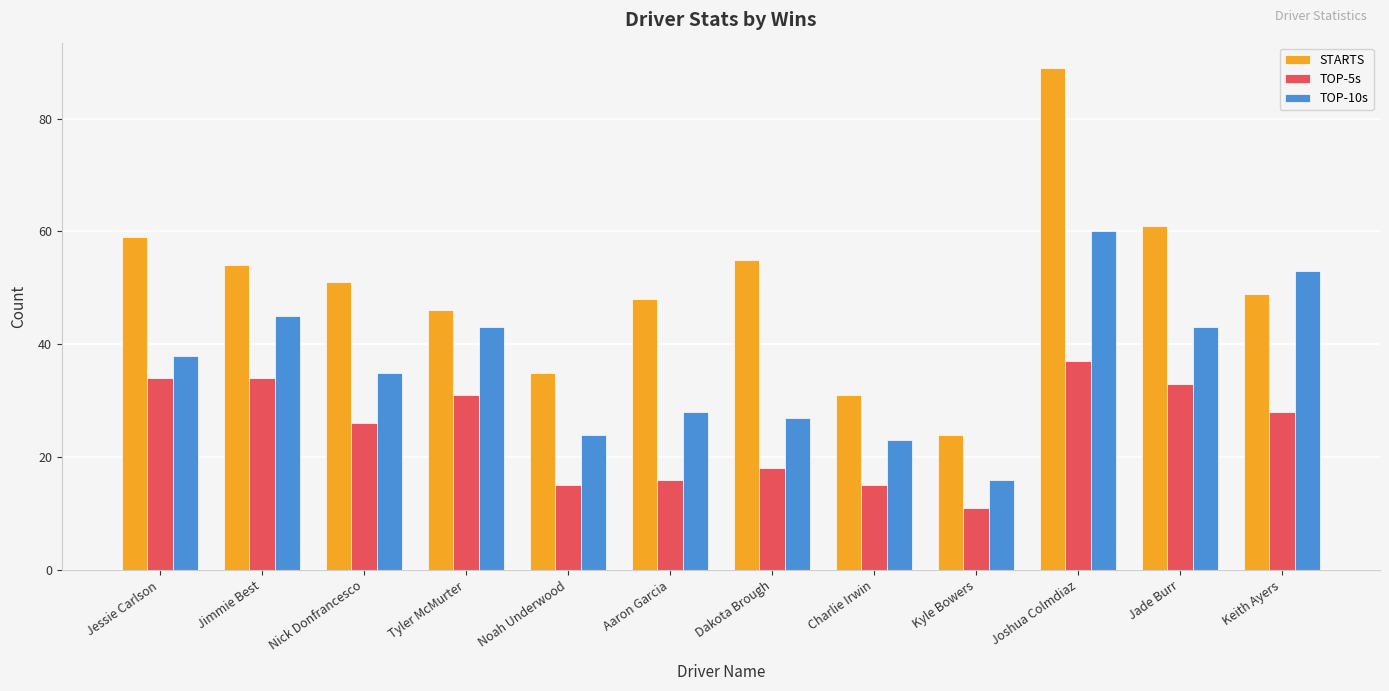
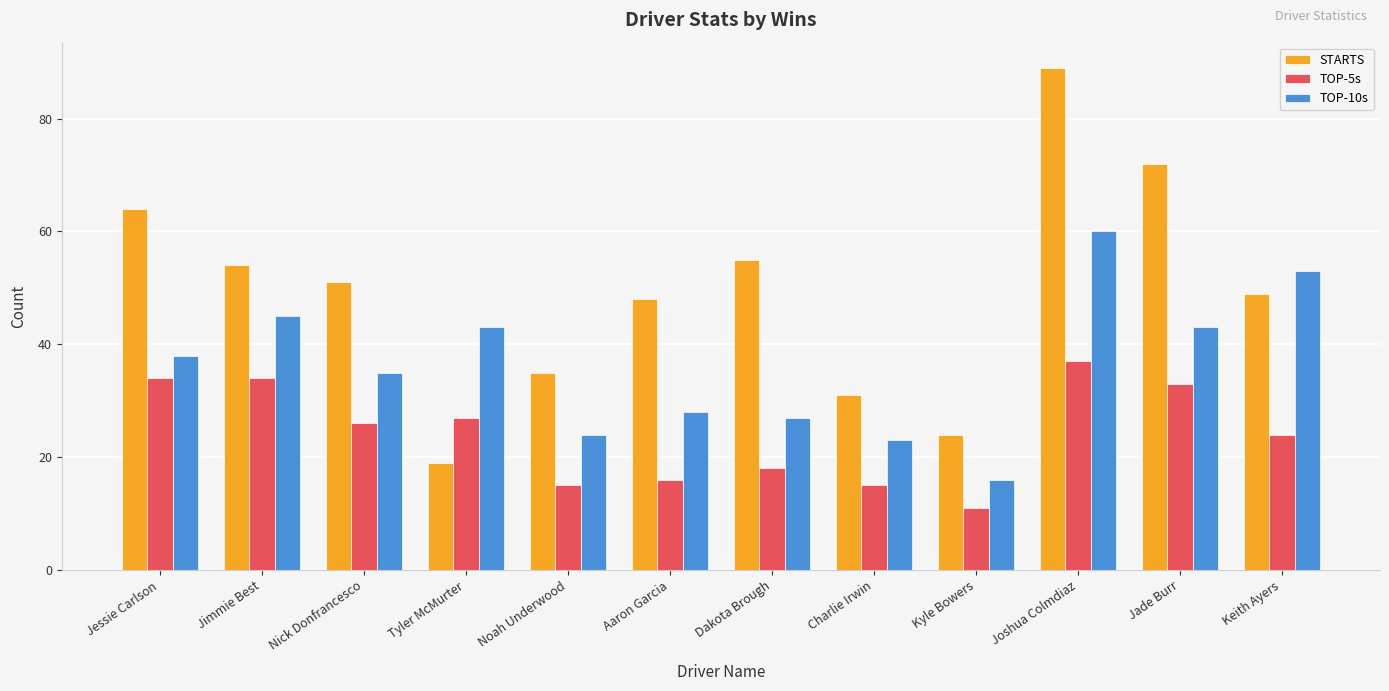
STARTS, Jessie Carlson: 59 -> 64
STARTS, Tyler McMurter: 46 -> 19
TOP-5s, Tyler McMurter: 31 -> 27
STARTS, Jade Burr: 61 -> 72
TOP-5s, Keith Ayers: 28 -> 24
